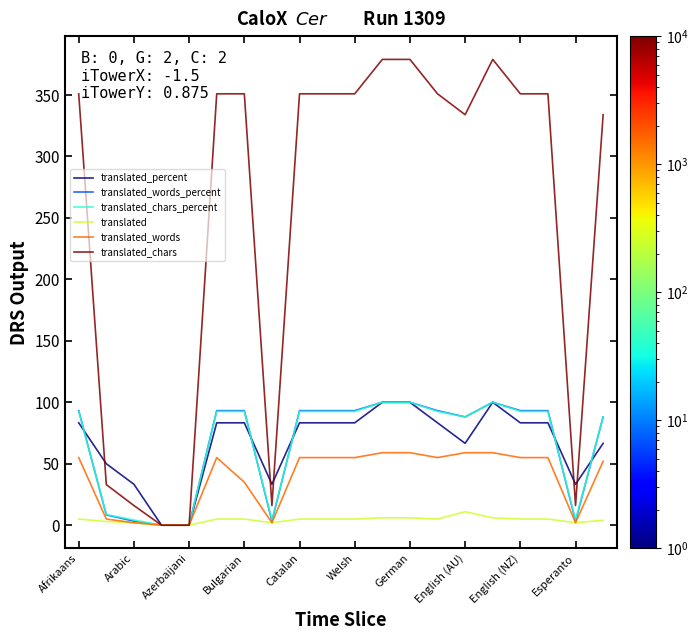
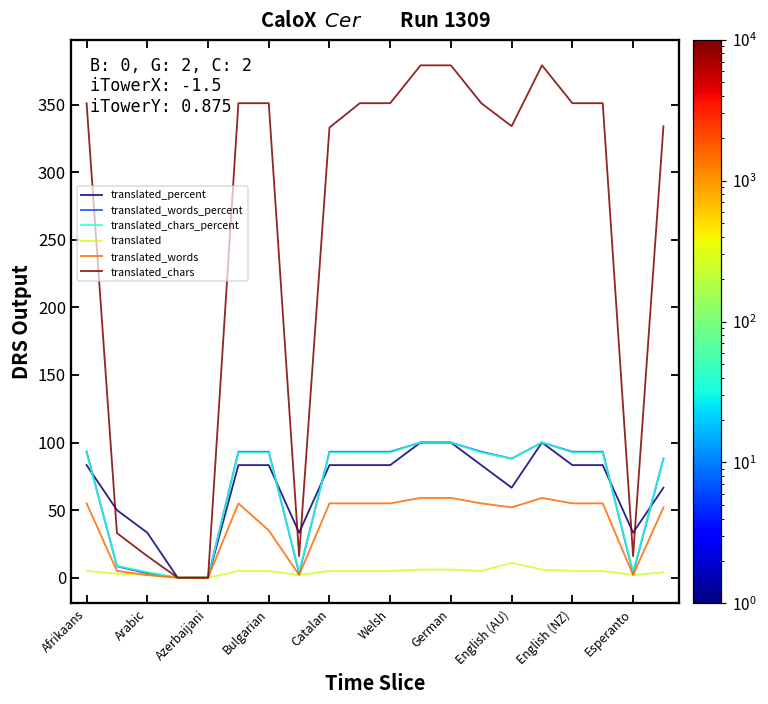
translated_chars, Catalan: 351 -> 333
translated_words, English (AU): 59 -> 52
